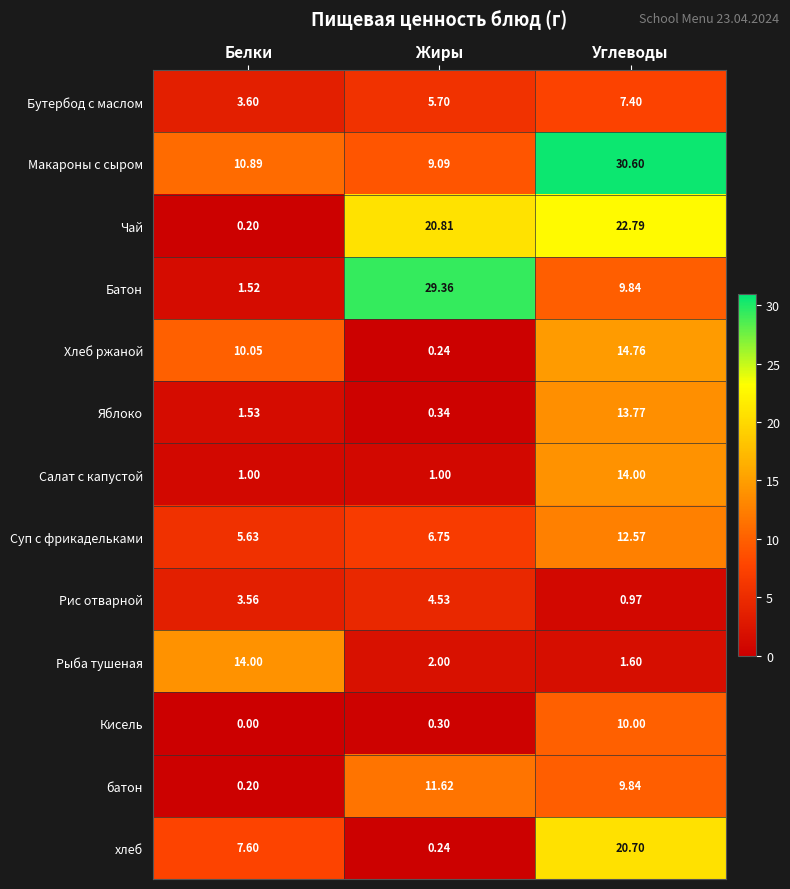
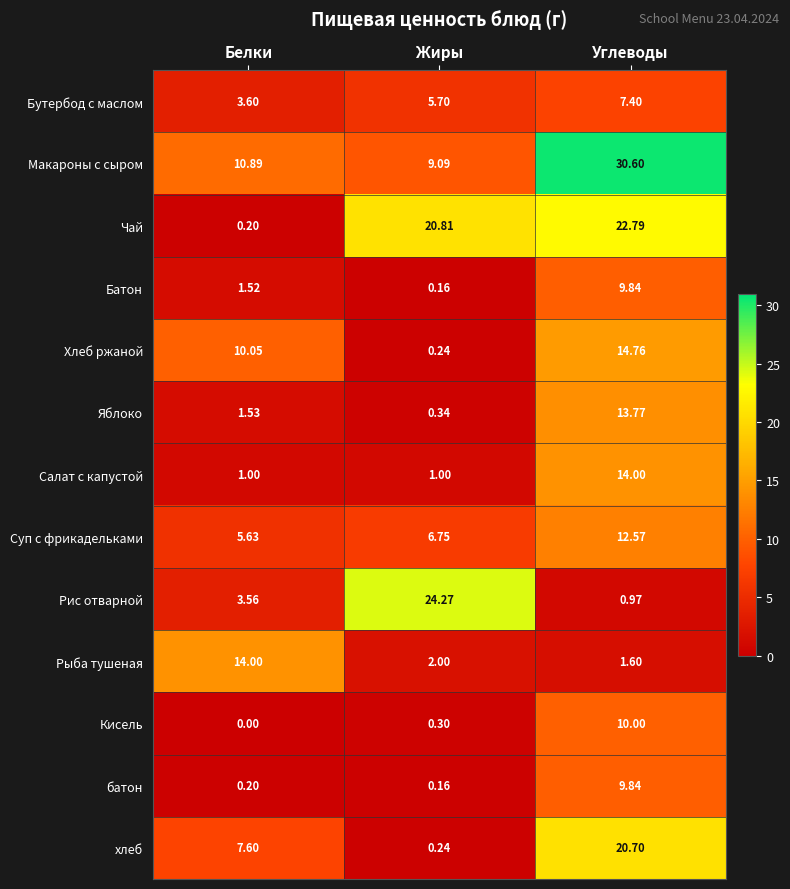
Батон, Жиры: 29.36 -> 0.16
Рис отварной, Жиры: 4.53 -> 24.27
батон, Жиры: 11.62 -> 0.16
